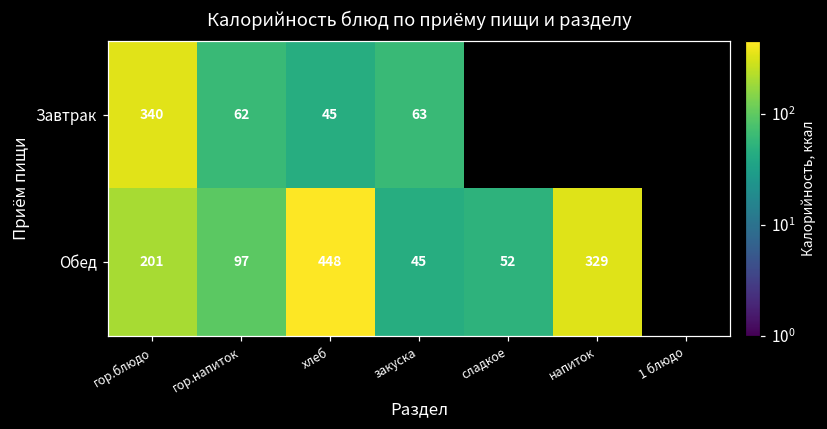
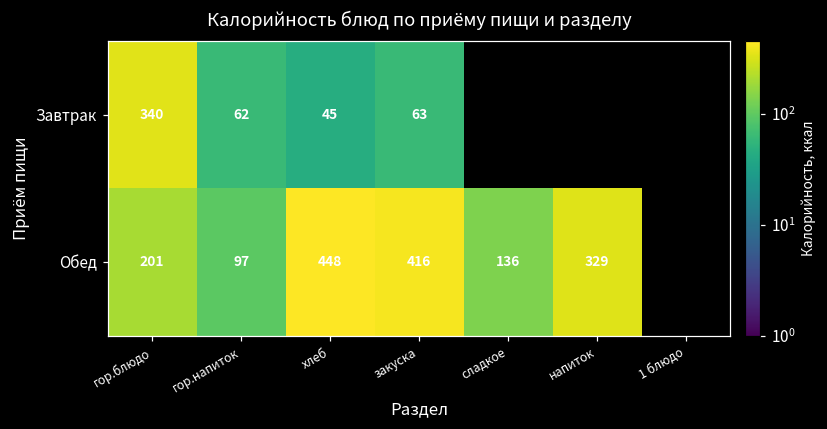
Обед, закуска: 45 -> 416
Обед, сладкое: 52 -> 136
